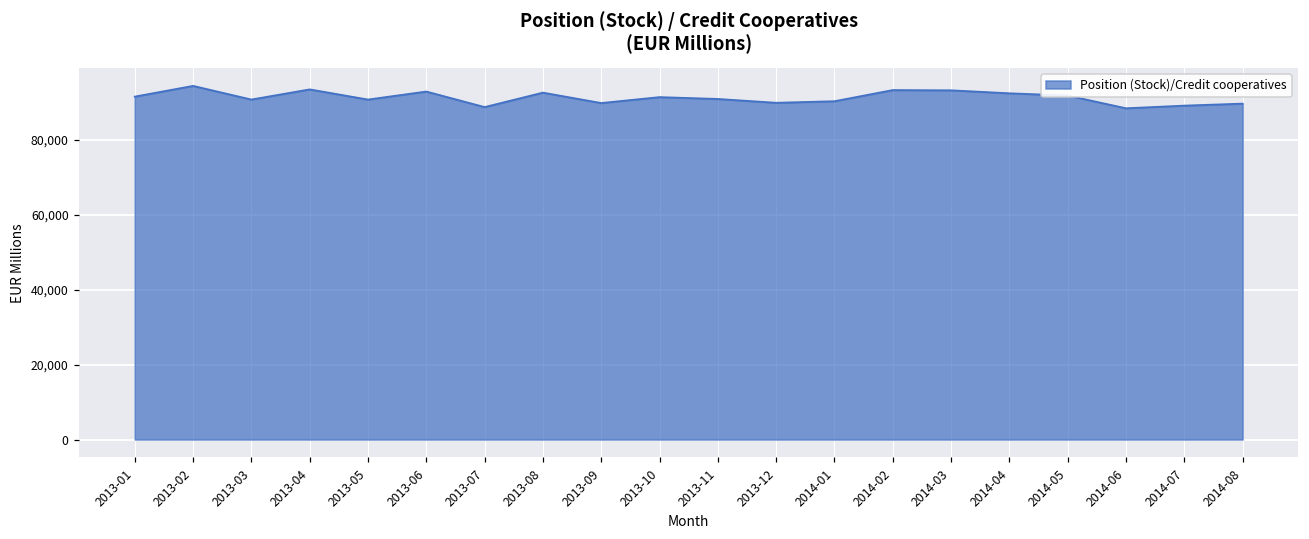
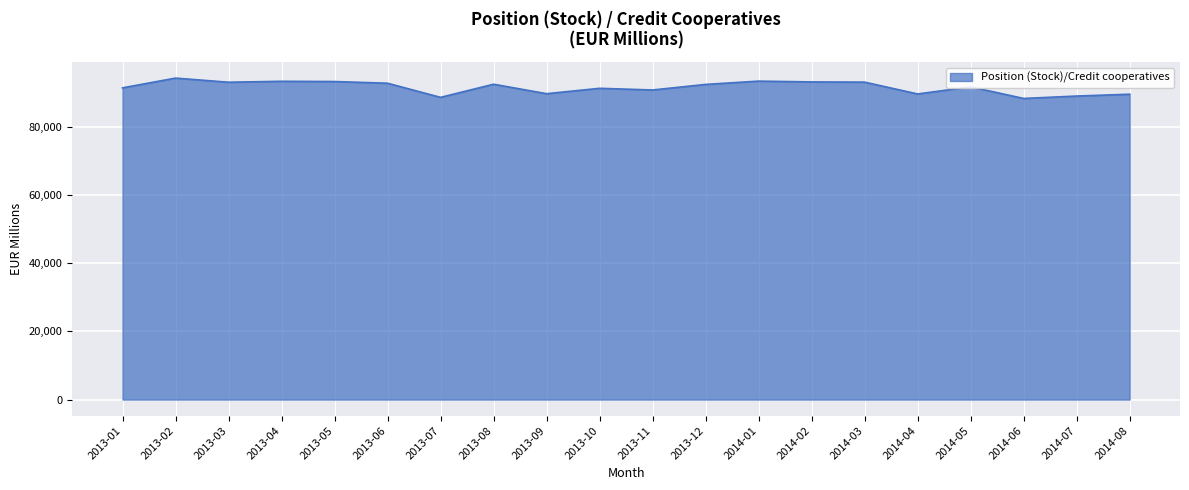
2013-03: 91,000 -> 93,000
2013-05: 91,000 -> 93,000
2013-12: 90,000 -> 93,000
2014-01: 90,000 -> 93,000
2014-04: 92,000 -> 90,000
